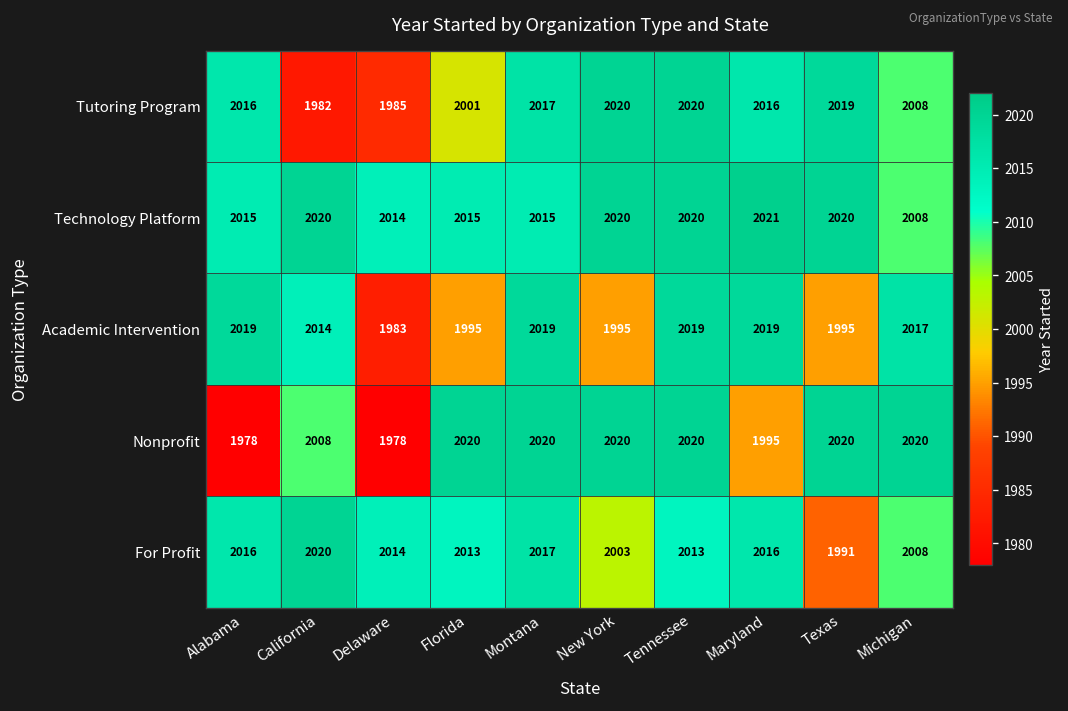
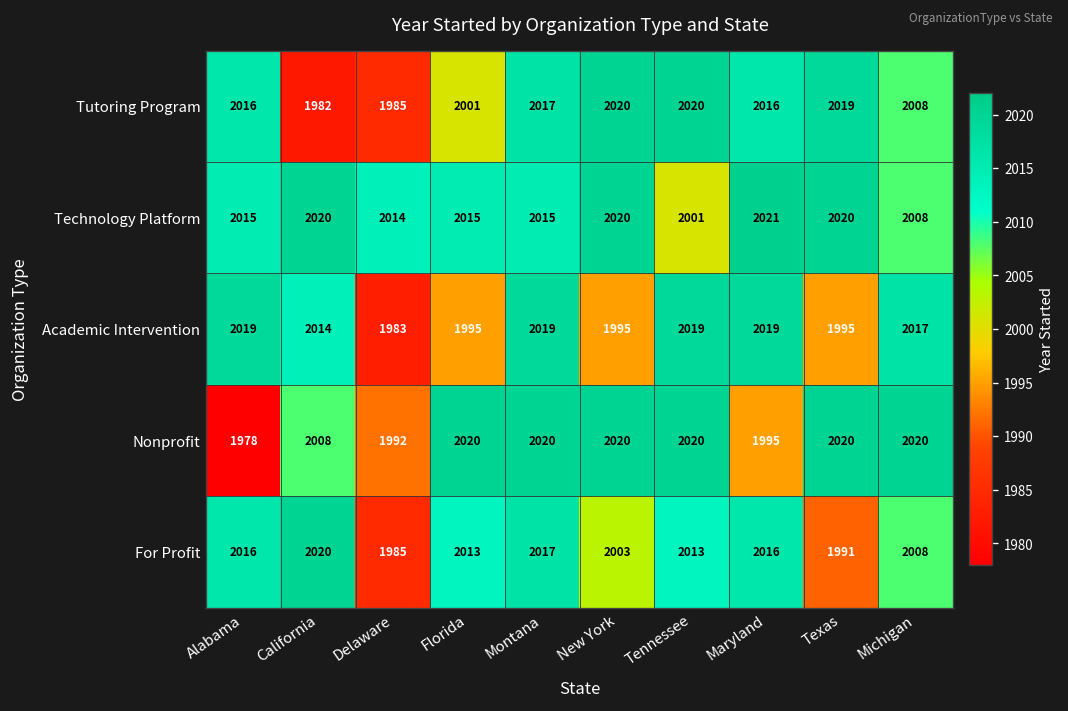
Technology Platform, Tennessee: 2020 -> 2001
Nonprofit, Delaware: 1978 -> 1992
For Profit, Delaware: 2014 -> 1985
